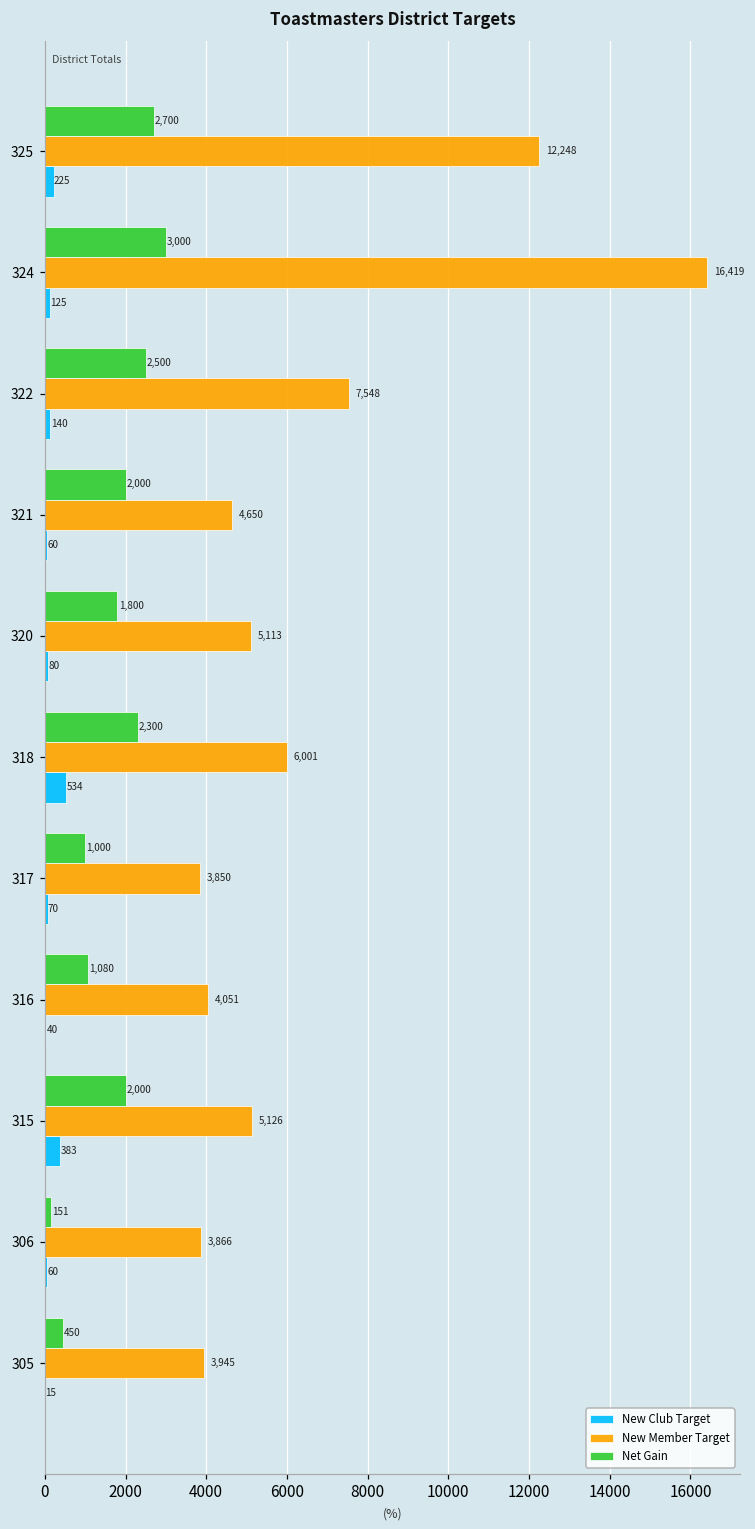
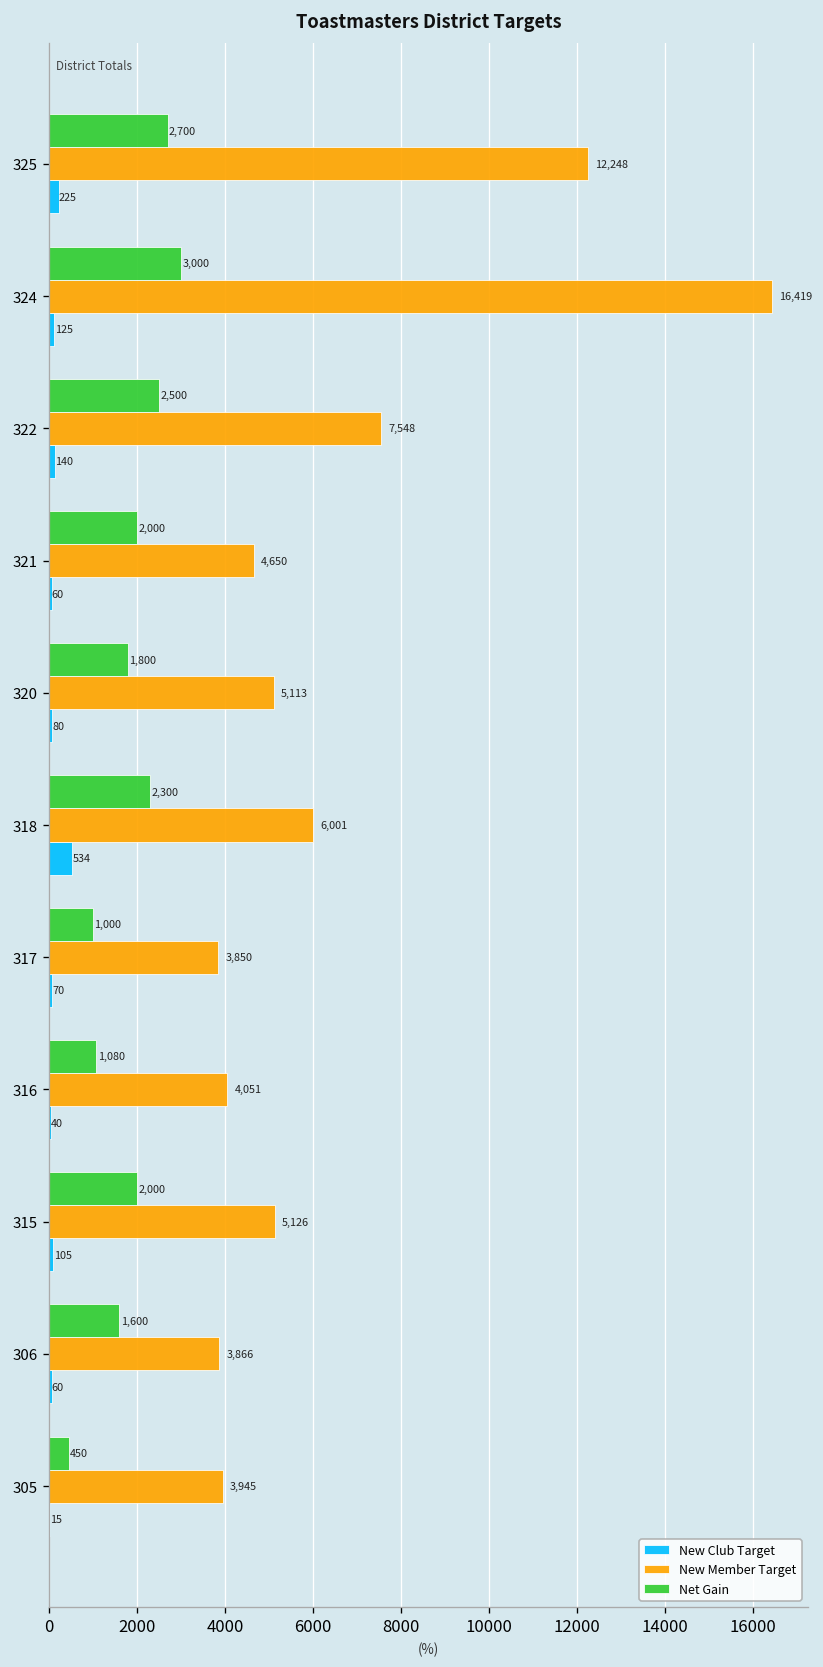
New Club Target, 315: 383 -> 105
Net Gain, 306: 151 -> 1,600
